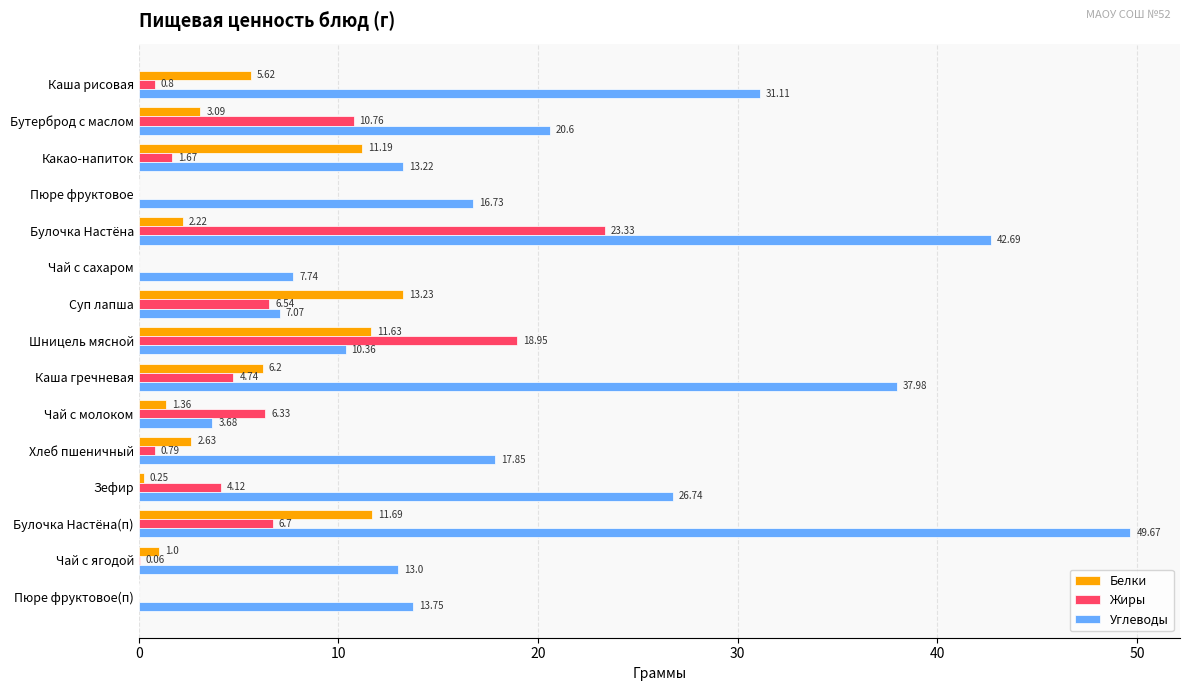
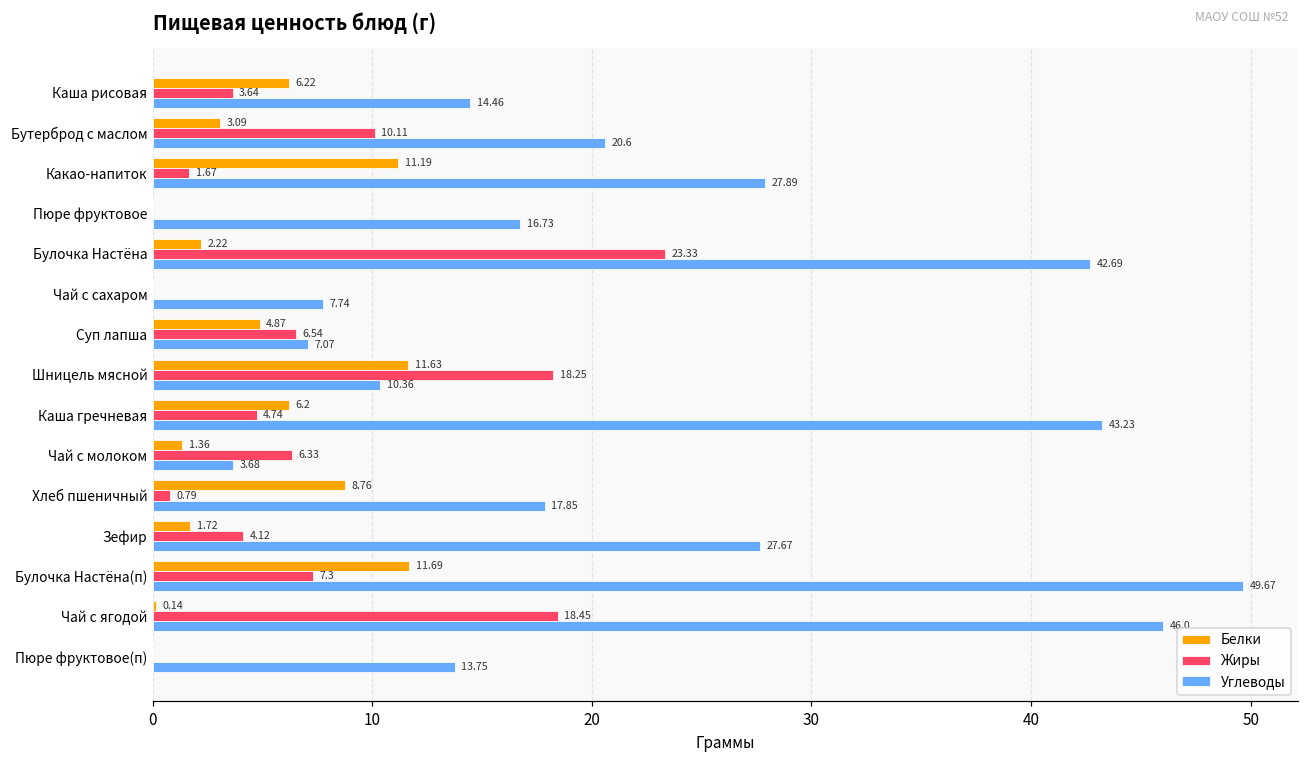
Белки, Каша рисовая: 5.62 -> 6.22
Жиры, Каша рисовая: 0.8 -> 3.64
Углеводы, Каша рисовая: 31.11 -> 14.46
Жиры, Бутерброд с маслом: 10.76 -> 10.11
Углеводы, Какао-напиток: 13.22 -> 27.89
Белки, Суп лапша: 13.23 -> 4.87
Жиры, Шницель мясной: 18.95 -> 18.25
Углеводы, Каша гречневая: 37.98 -> 43.23
Белки, Хлеб пшеничный: 2.63 -> 8.76
Белки, Зефир: 0.25 -> 1.72
Углеводы, Зефир: 26.74 -> 27.67
Жиры, Булочка Настёна(п): 6.7 -> 7.3
Белки, Чай с ягодой: 1.0 -> 0.14
Жиры, Чай с ягодой: 0.06 -> 18.45
Углеводы, Чай с ягодой: 13 -> 46
